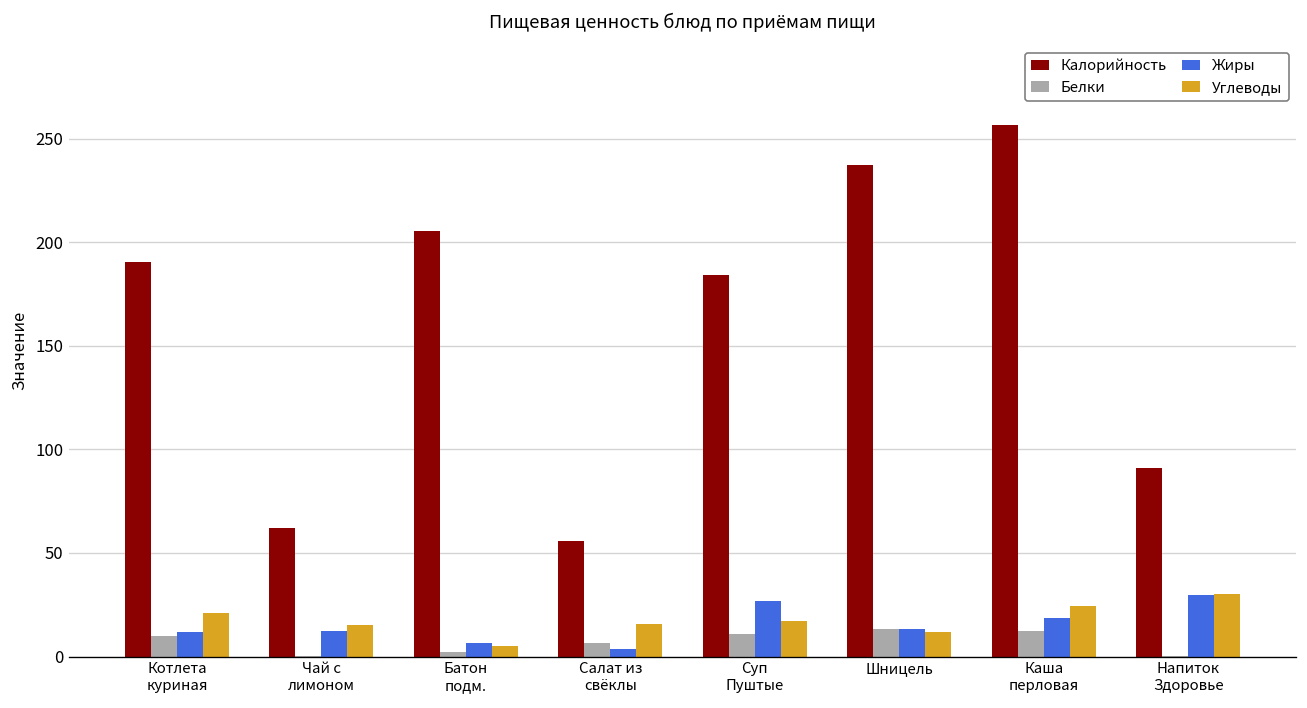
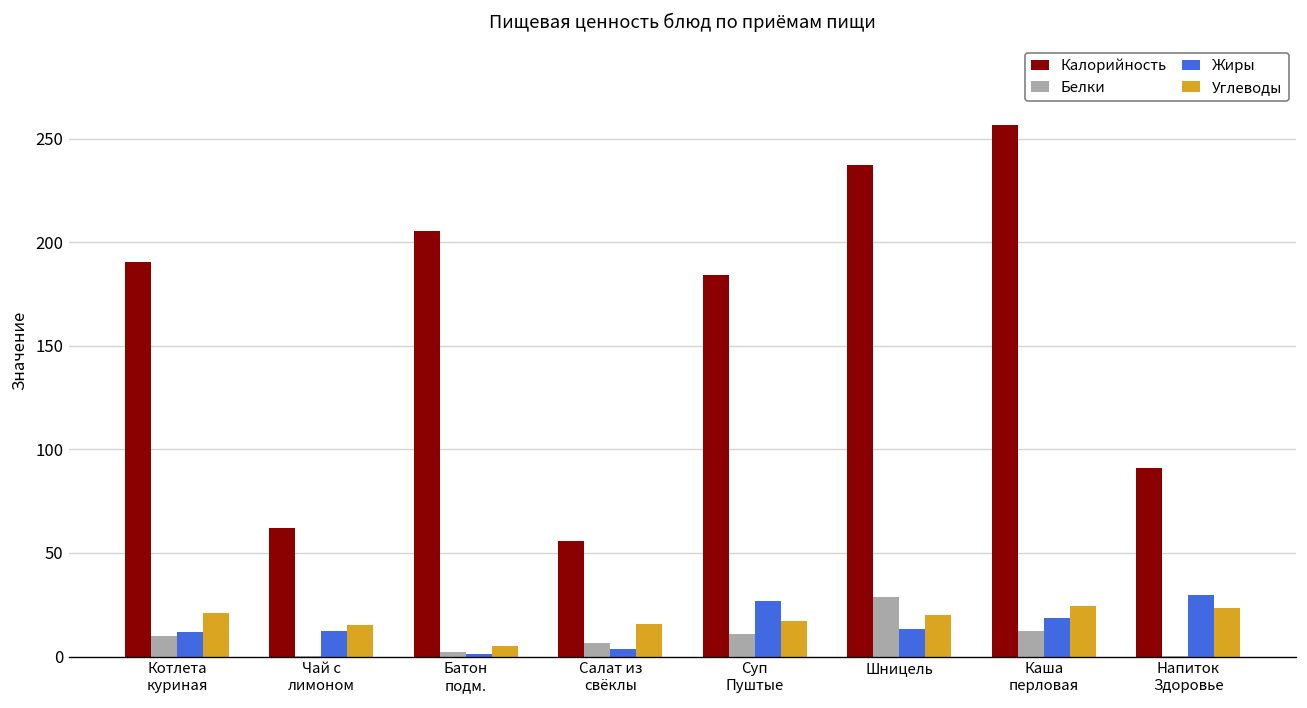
Жиры, Батон подм.: 7 -> 1
Белки, Шницель: 13 -> 29
Углеводы, Шницель: 12 -> 20
Углеводы, Напиток Здоровье: 30 -> 23
